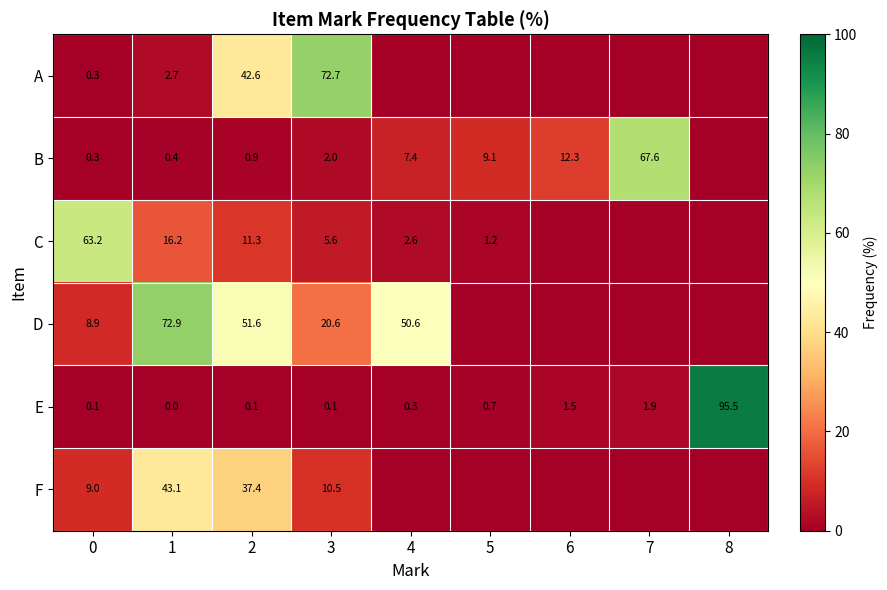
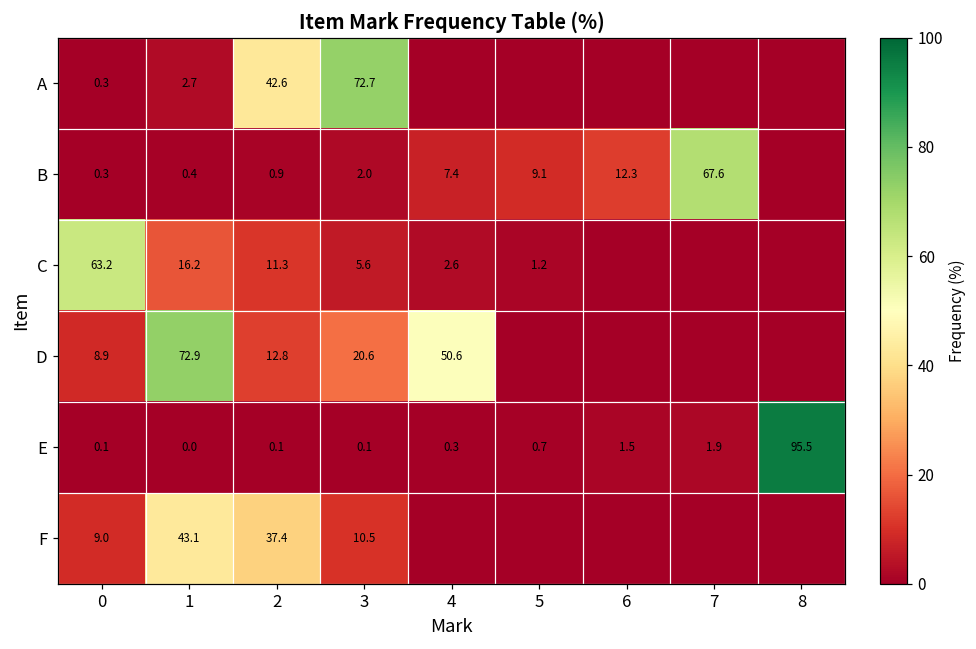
D, 2: 51.6 -> 12.8
